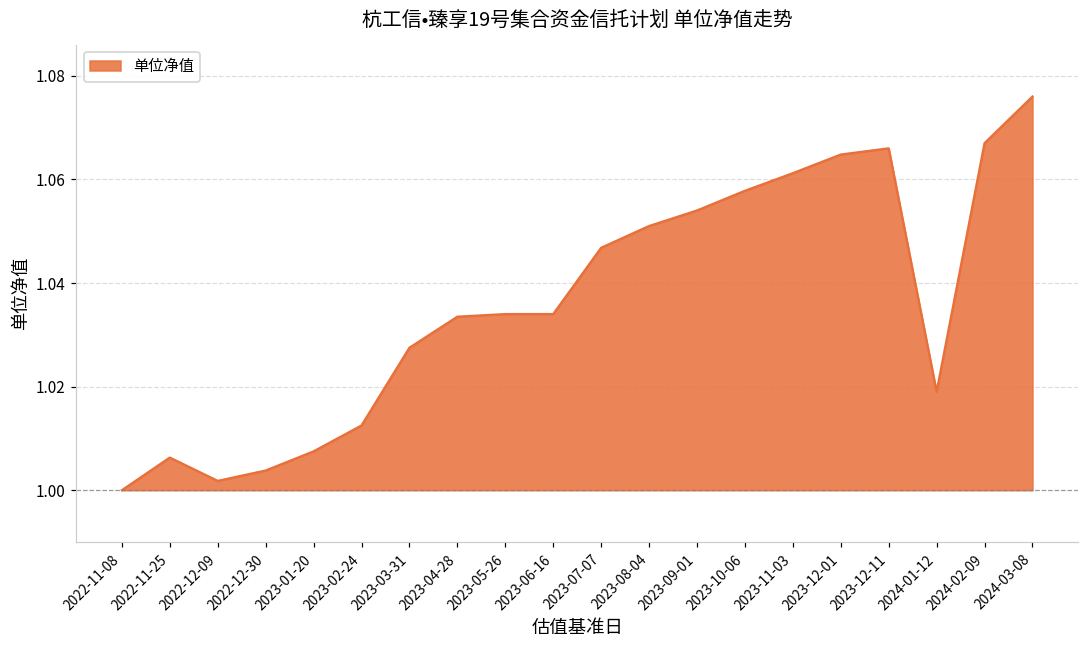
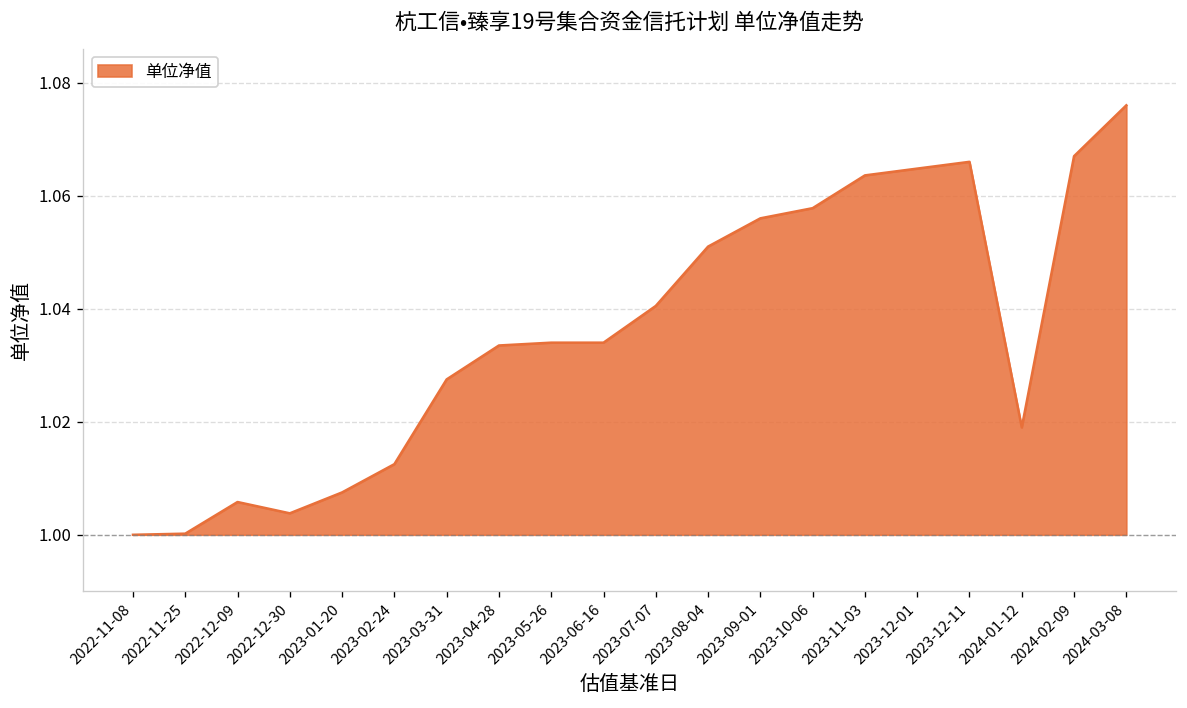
2022-11-25: 1.006 -> 1.000
2022-12-09: 1.002 -> 1.006
2023-07-07: 1.047 -> 1.041
2023-09-01: 1.054 -> 1.056
2023-11-03: 1.061 -> 1.064
